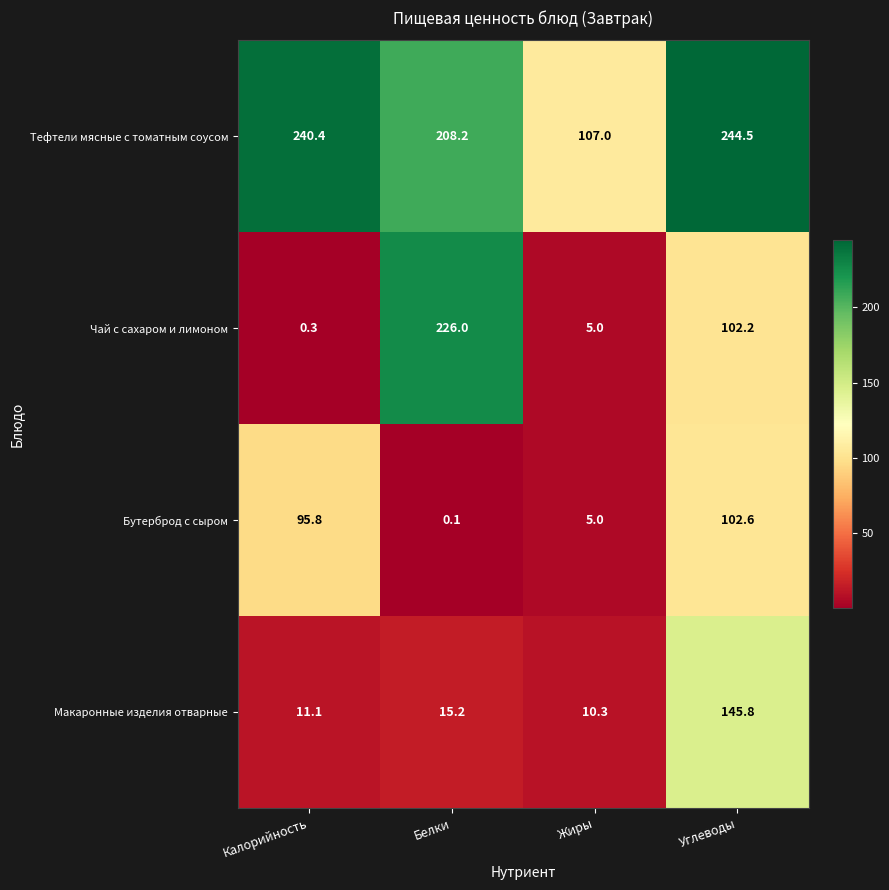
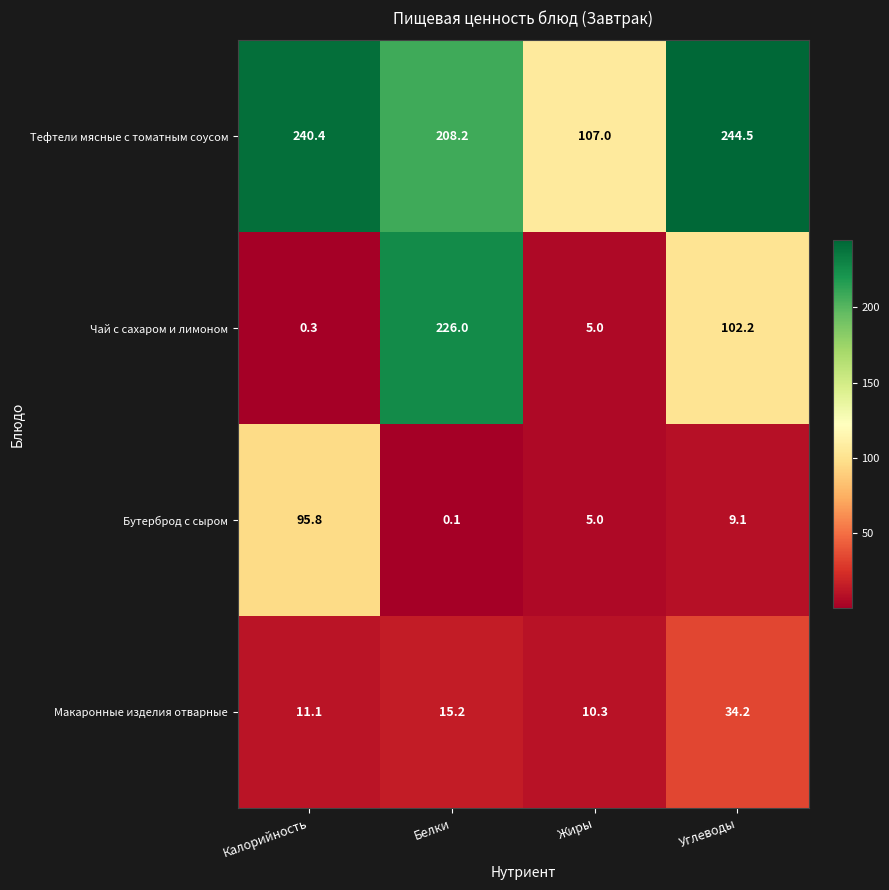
Бутерброд с сыром, Углеводы: 102.6 -> 9.1
Макаронные изделия отварные, Углеводы: 145.8 -> 34.2
